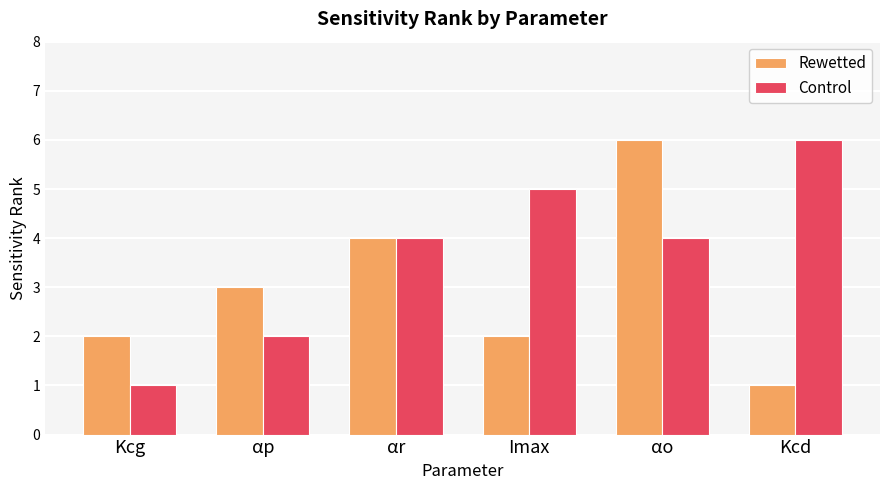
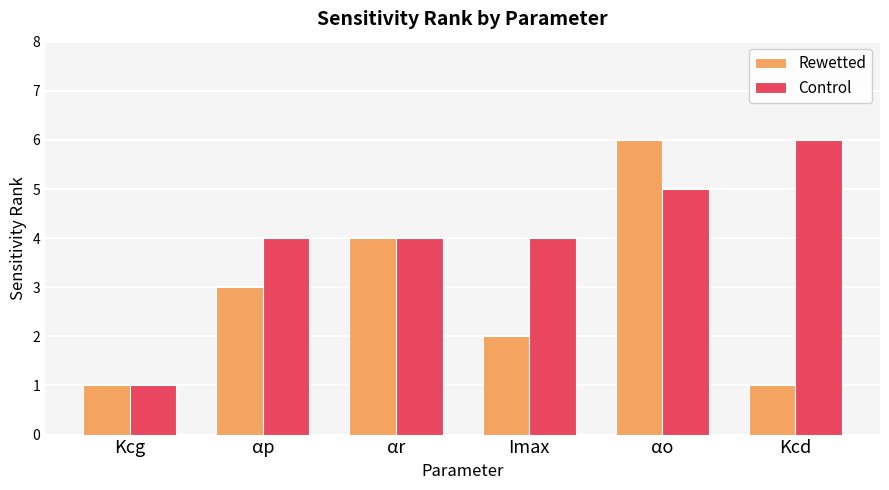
Rewetted, Kcg: 2 -> 1
Control, αp: 2 -> 4
Control, Imax: 5 -> 4
Control, αo: 4 -> 5
